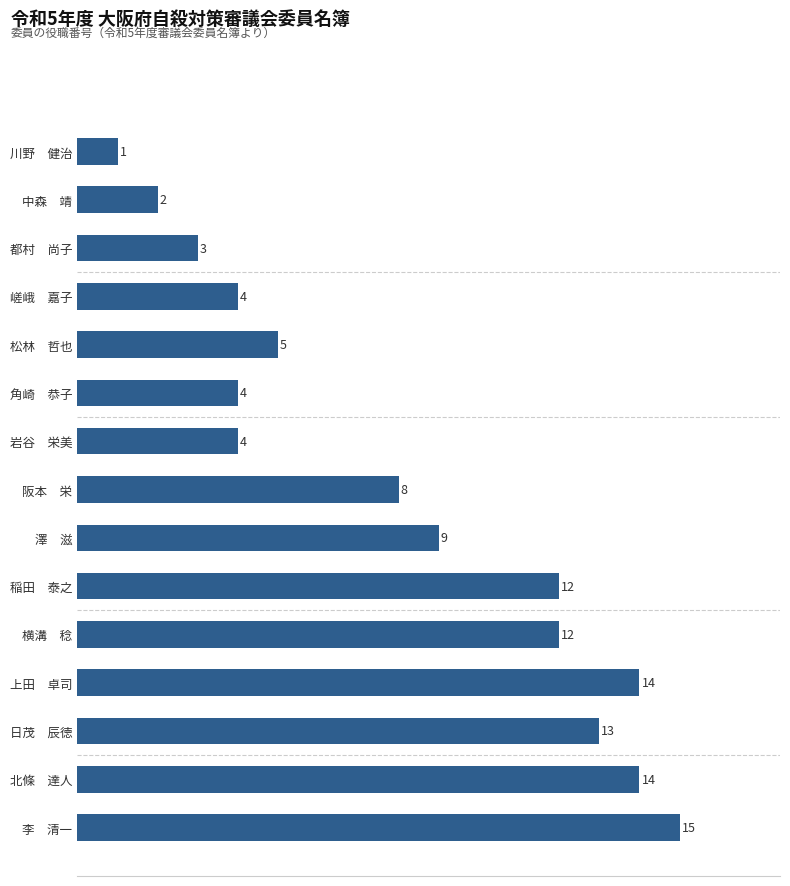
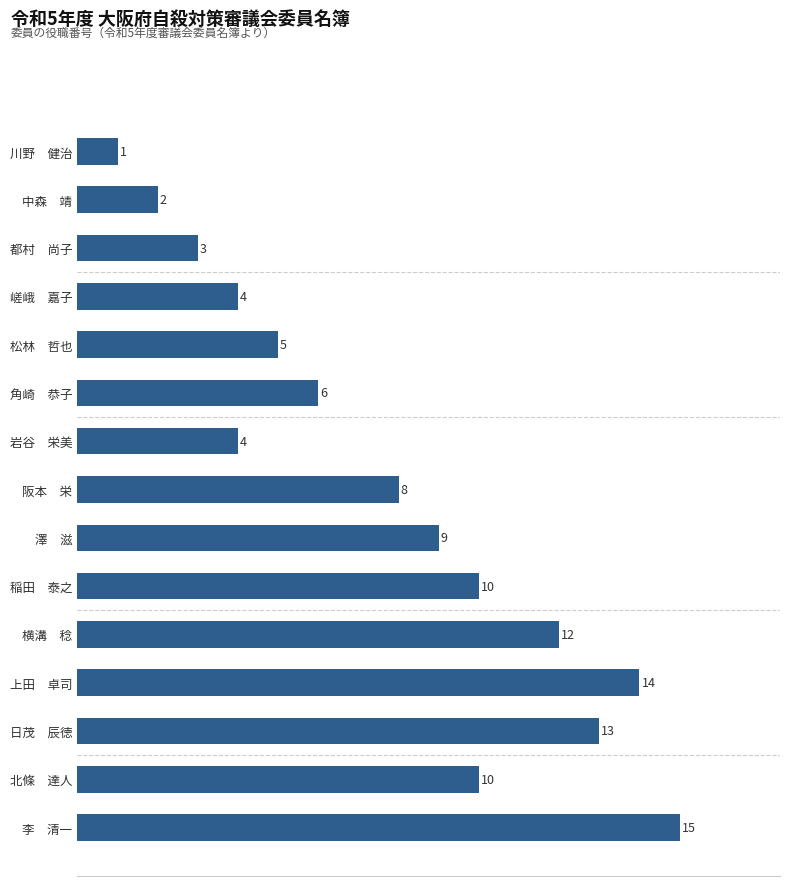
角崎 恭子: 4 -> 6
稲田 泰之: 12 -> 10
北條 達人: 14 -> 10
